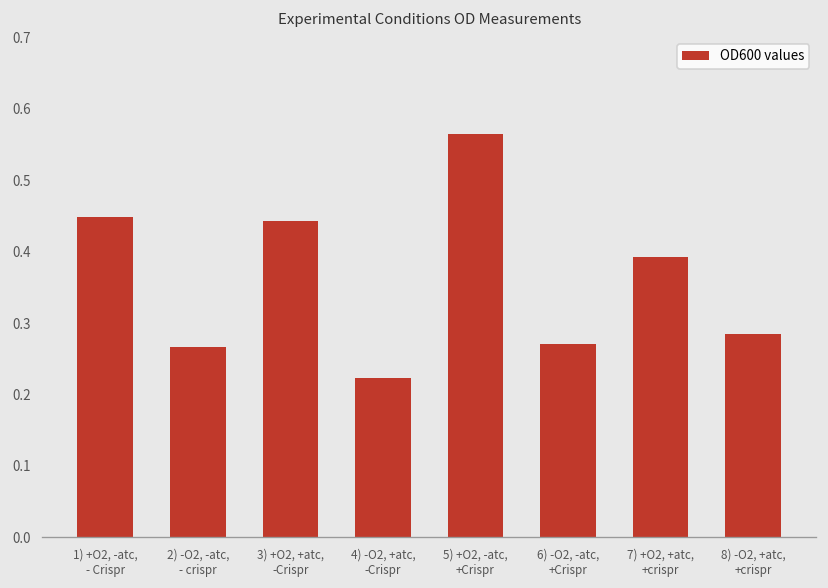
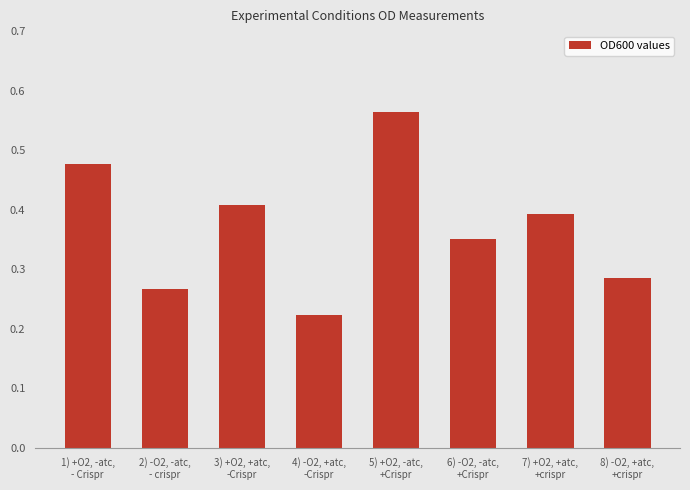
1) +O2, -atc, - Crispr: 0.45 -> 0.48
3) +O2, +atc, -Crispr: 0.44 -> 0.41
6) -O2, -atc, +Crispr: 0.27 -> 0.35
